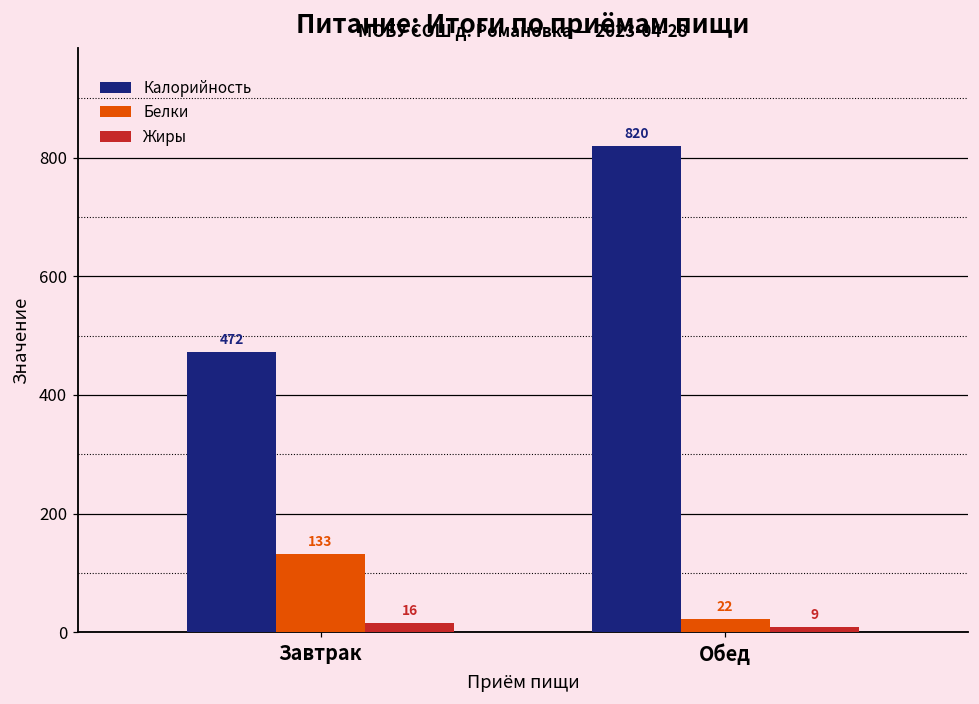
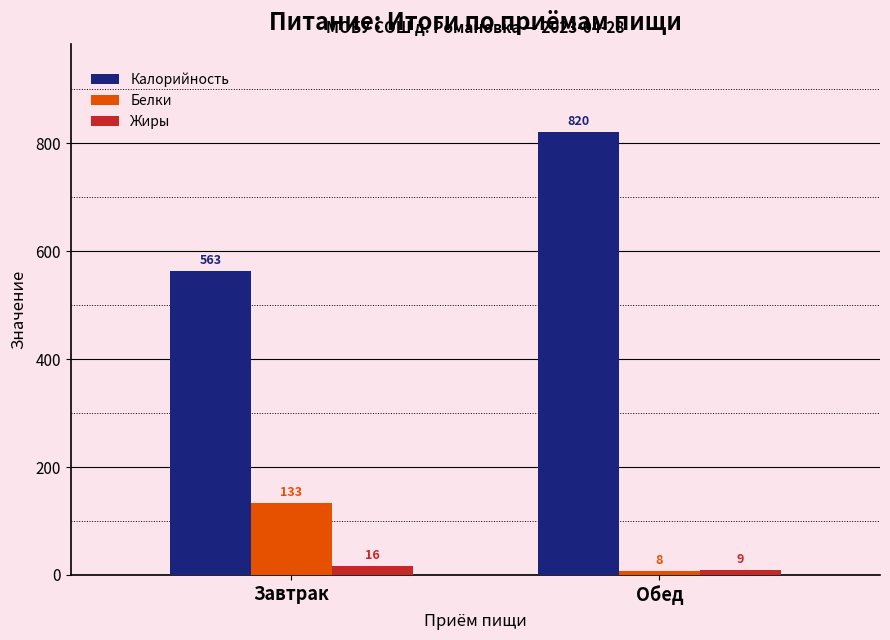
Калорийность, Завтрак: 472 -> 563
Белки, Обед: 22 -> 8
